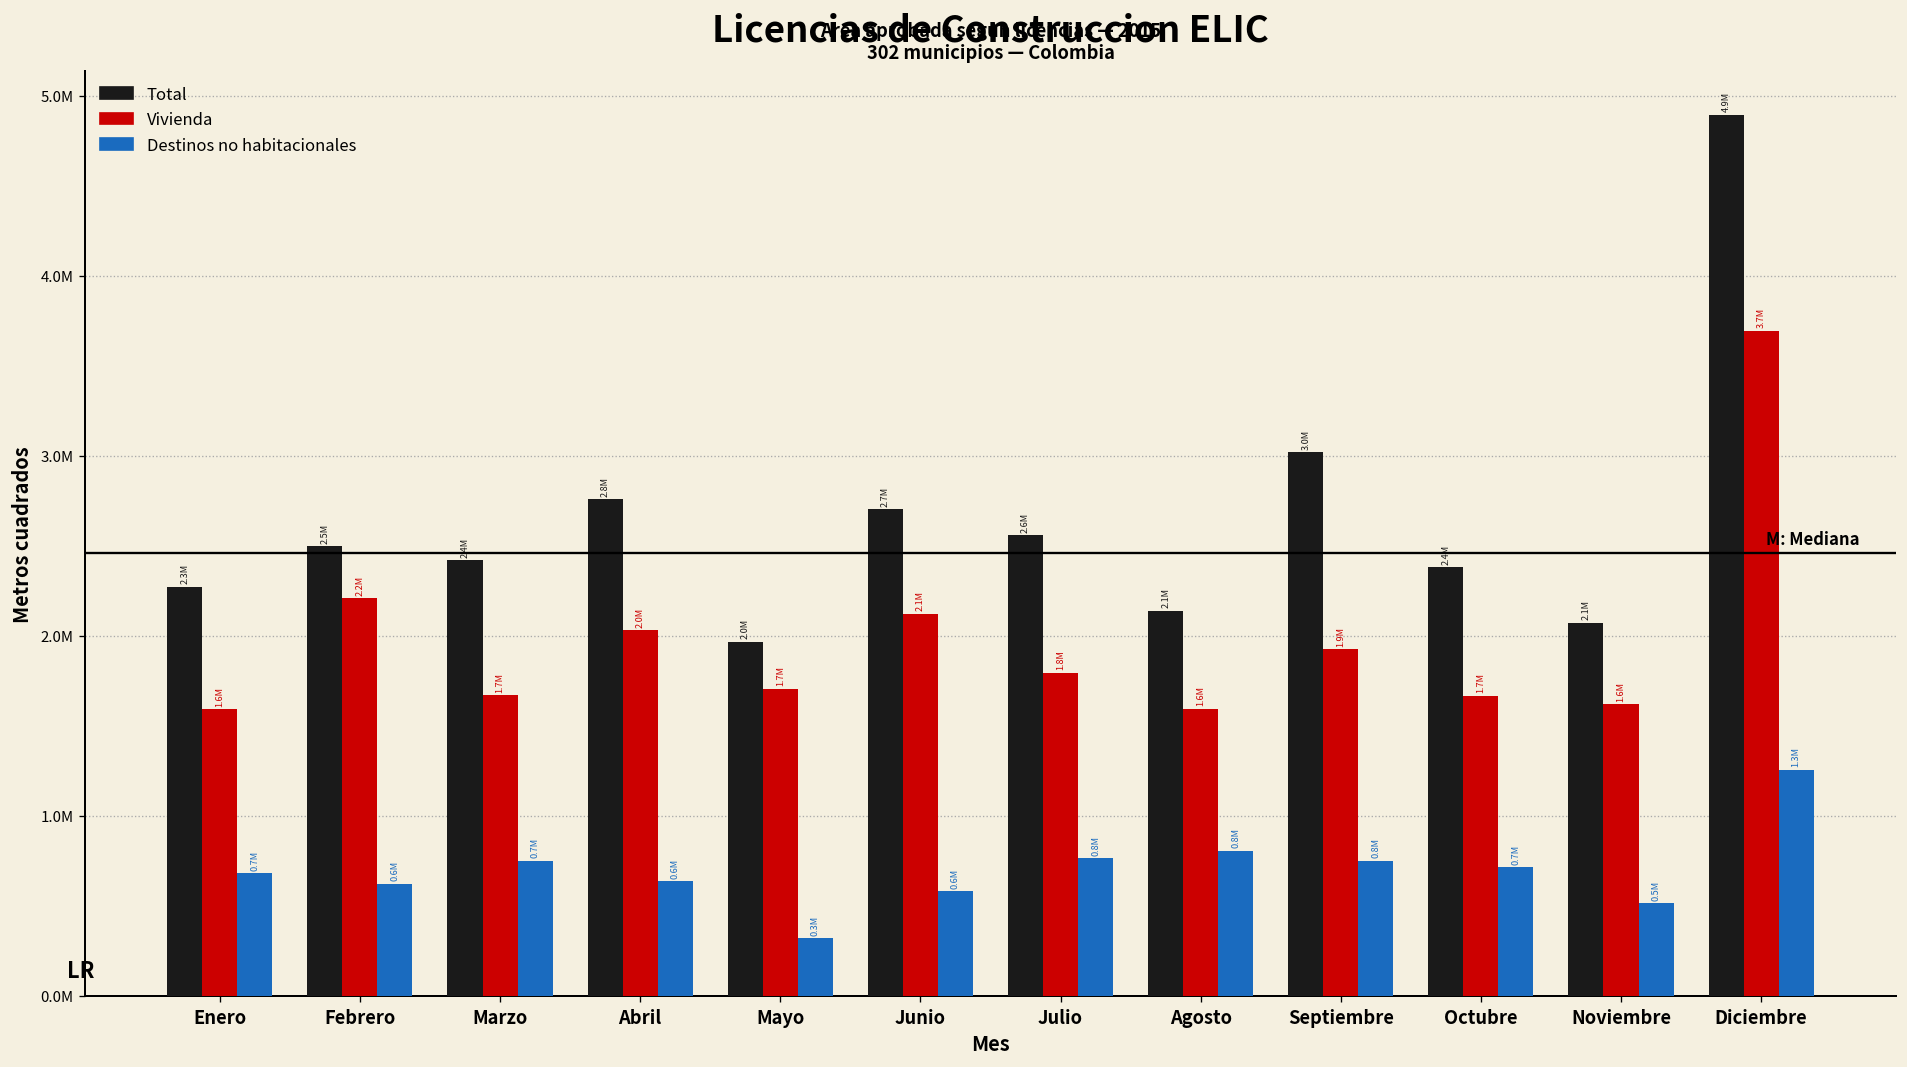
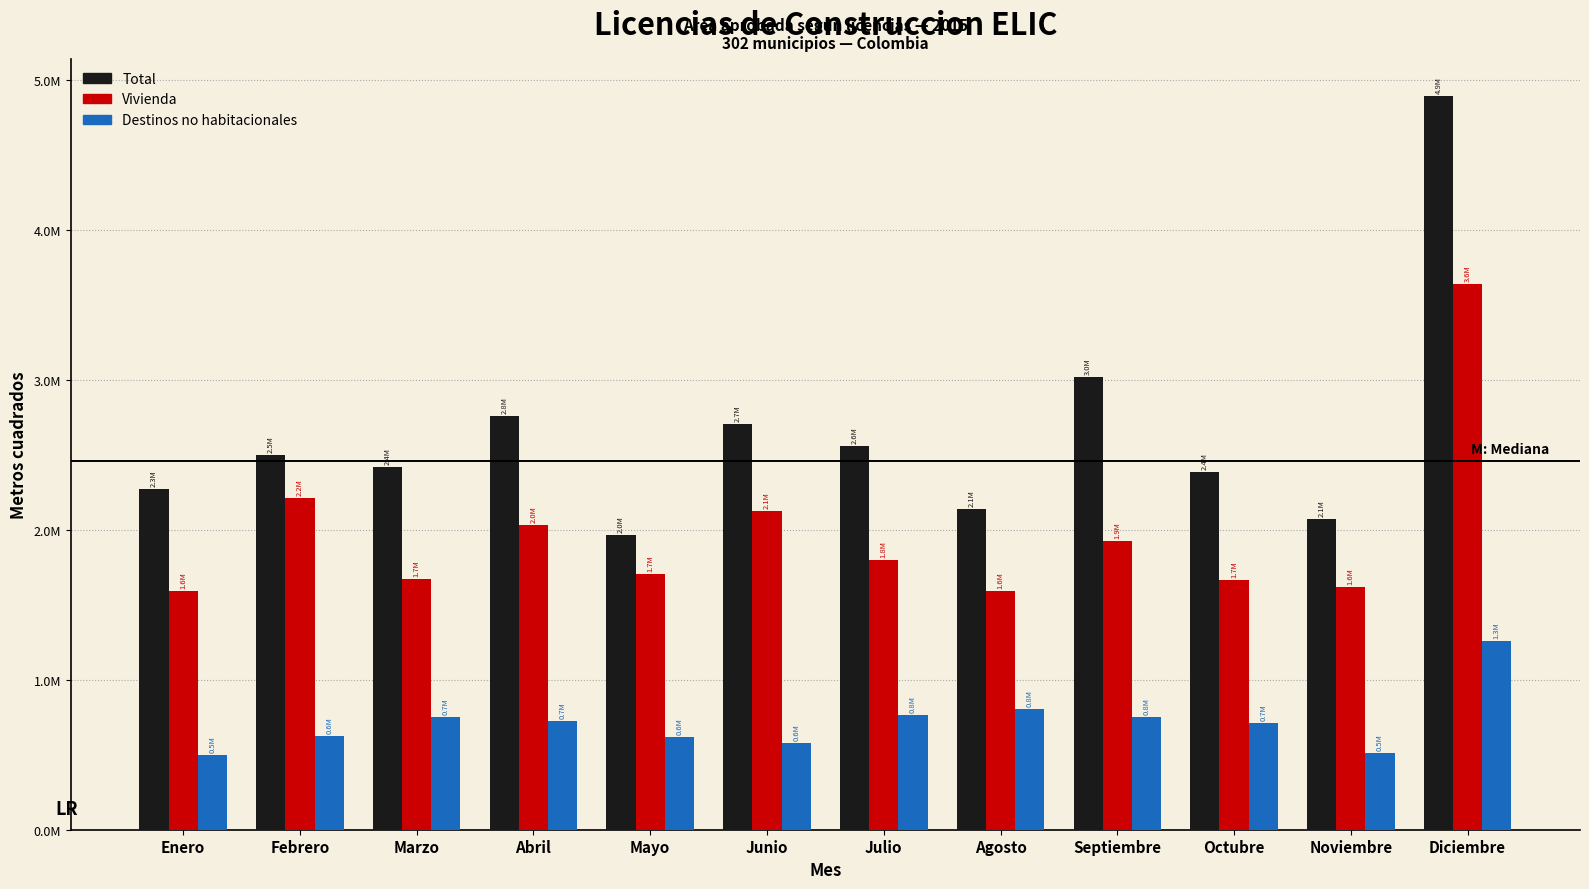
Destinos no habitacionales, Enero: 0.7M -> 0.5M
Destinos no habitacionales, Abril: 0.6M -> 0.7M
Destinos no habitacionales, Mayo: 0.3M -> 0.6M
Vivienda, Diciembre: 3.7M -> 3.6M
